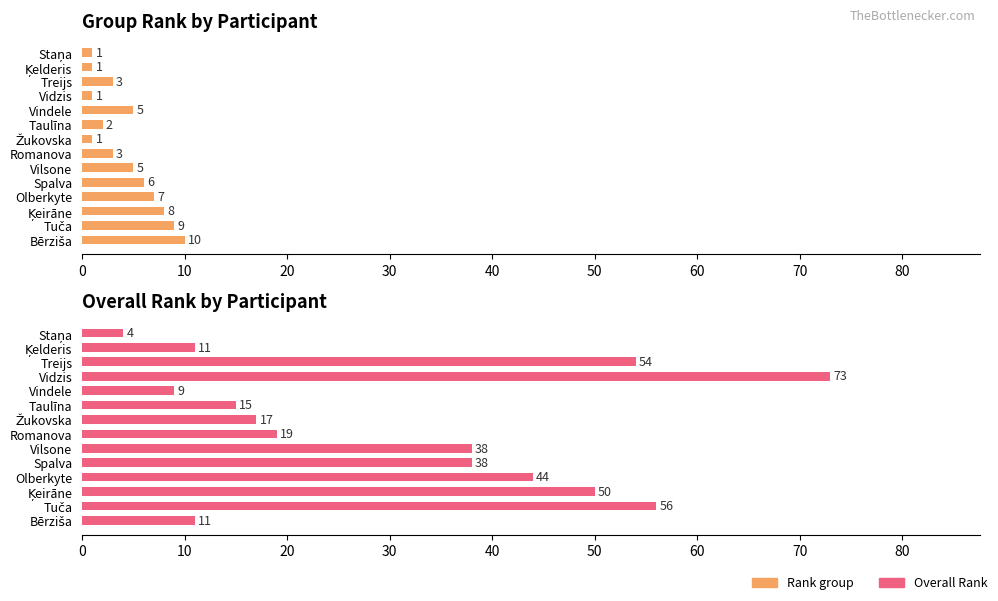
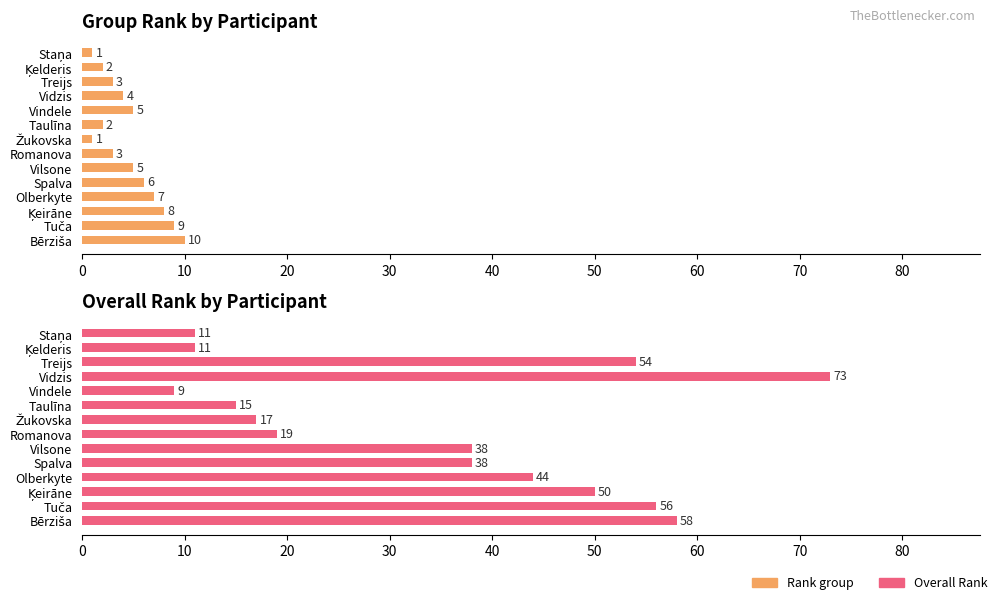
Group Rank by Participant, Ķelderis: 1 -> 2
Group Rank by Participant, Vidzis: 1 -> 4
Overall Rank by Participant, Staņa: 4 -> 11
Overall Rank by Participant, Bērziša: 11 -> 58
